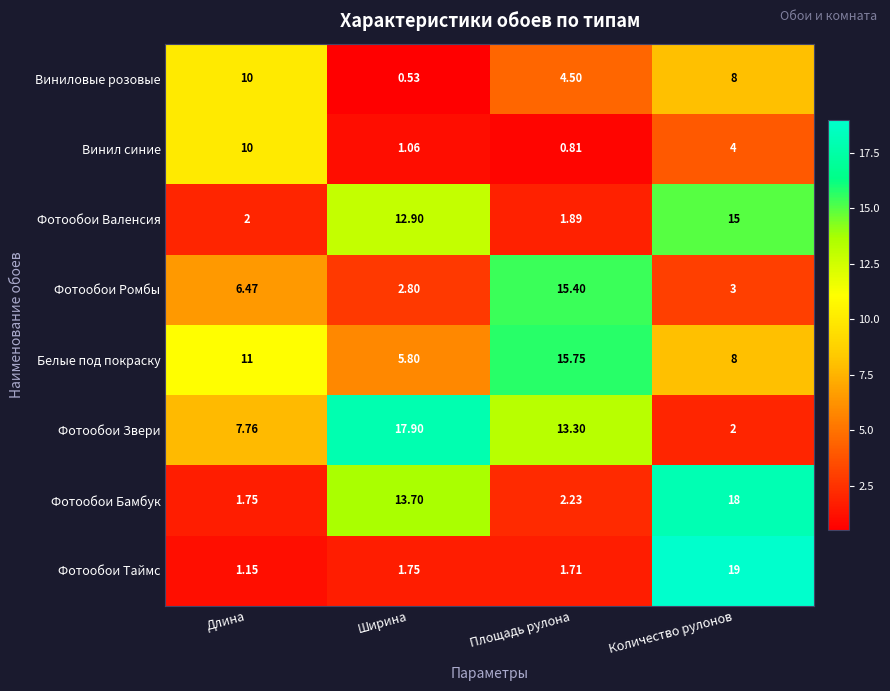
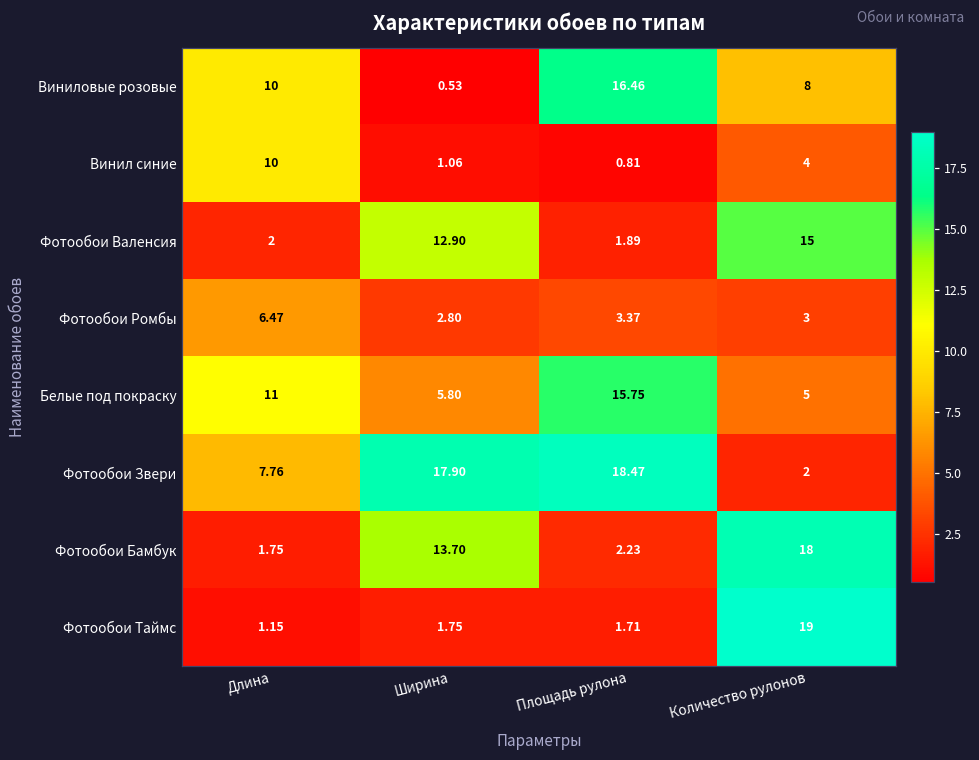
Виниловые розовые, Площадь рулона: 4.50 -> 16.46
Фотообои Ромбы, Площадь рулона: 15.40 -> 3.37
Белые под покраску, Количество рулонов: 8 -> 5
Фотообои Звери, Площадь рулона: 13.30 -> 18.47
